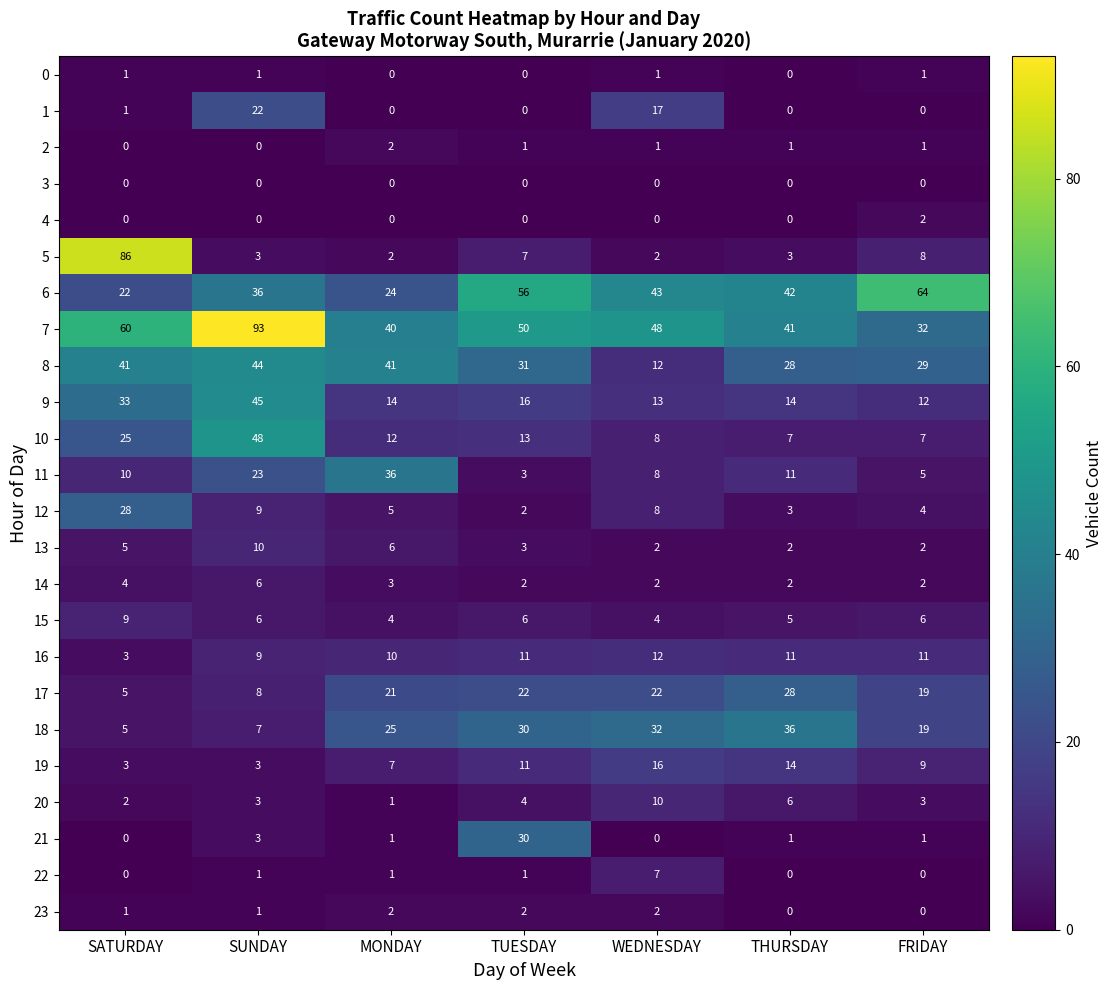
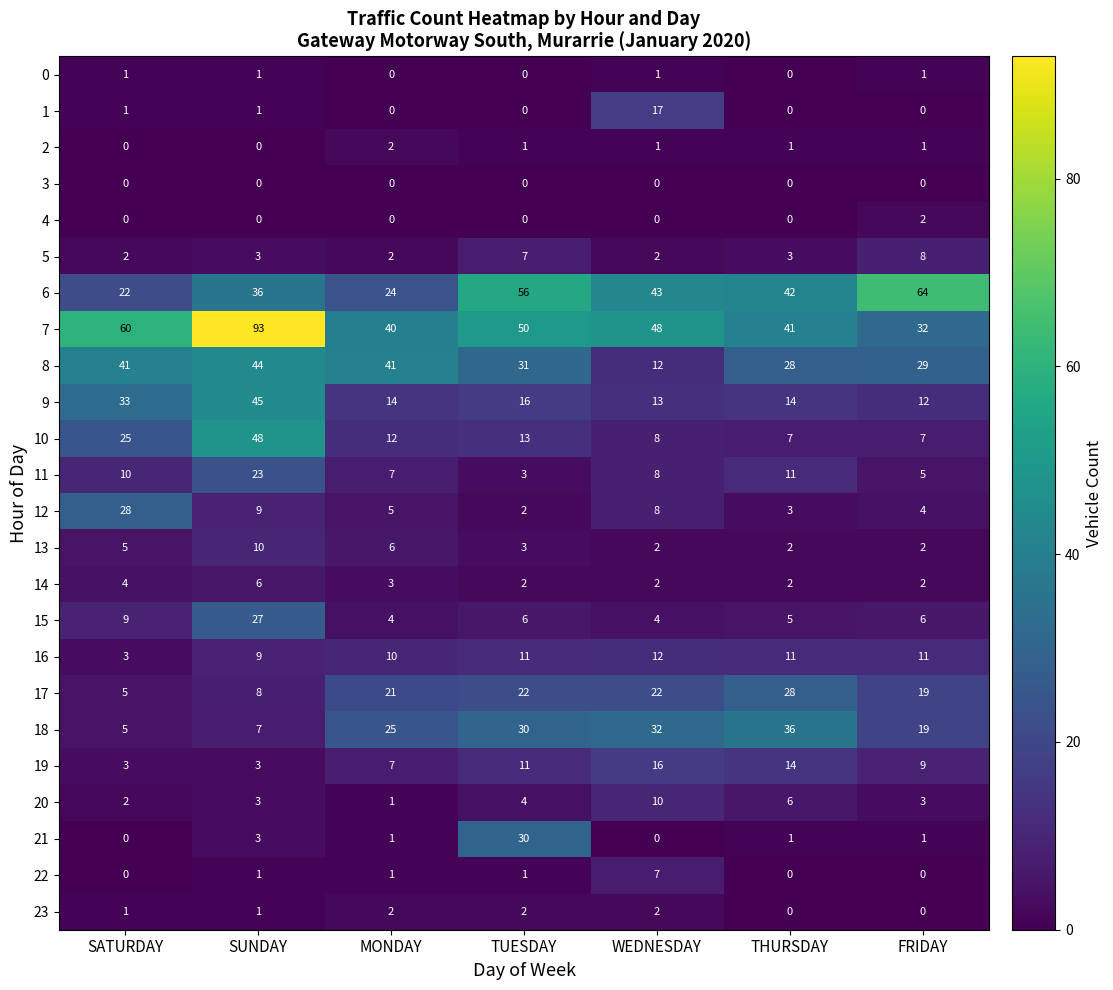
1, SUNDAY: 22 -> 1
5, SATURDAY: 86 -> 2
11, MONDAY: 36 -> 7
15, SUNDAY: 6 -> 27
